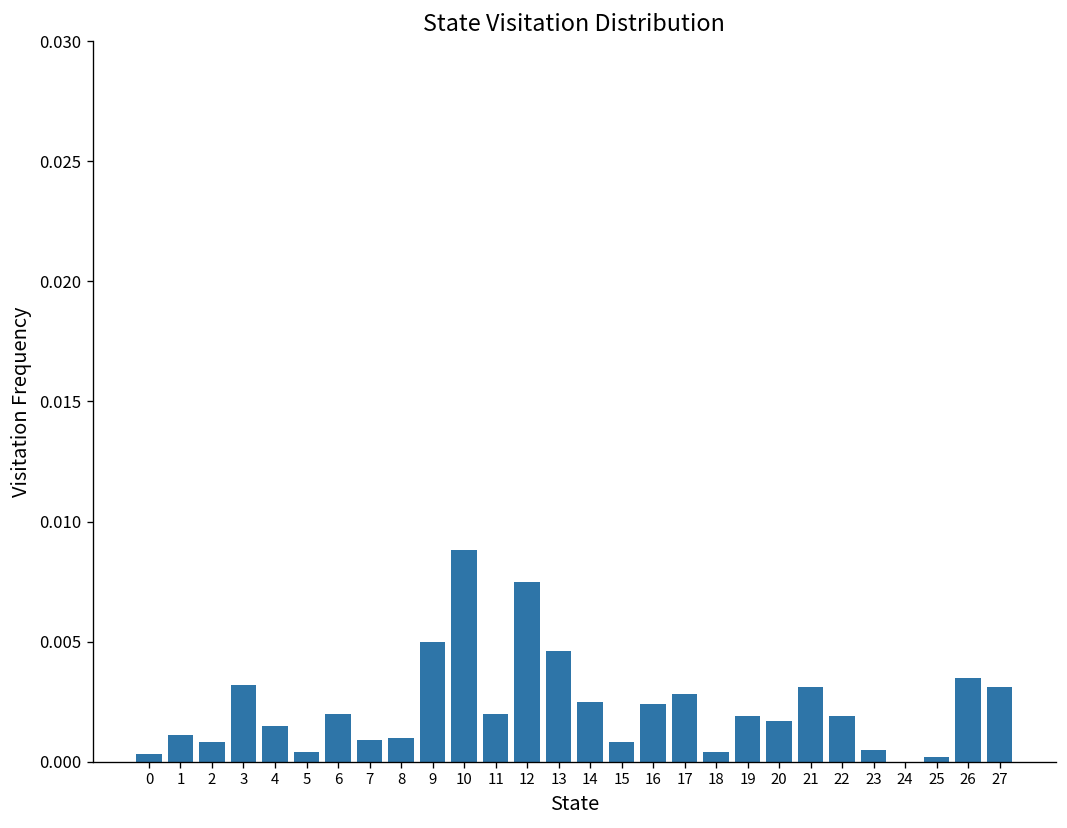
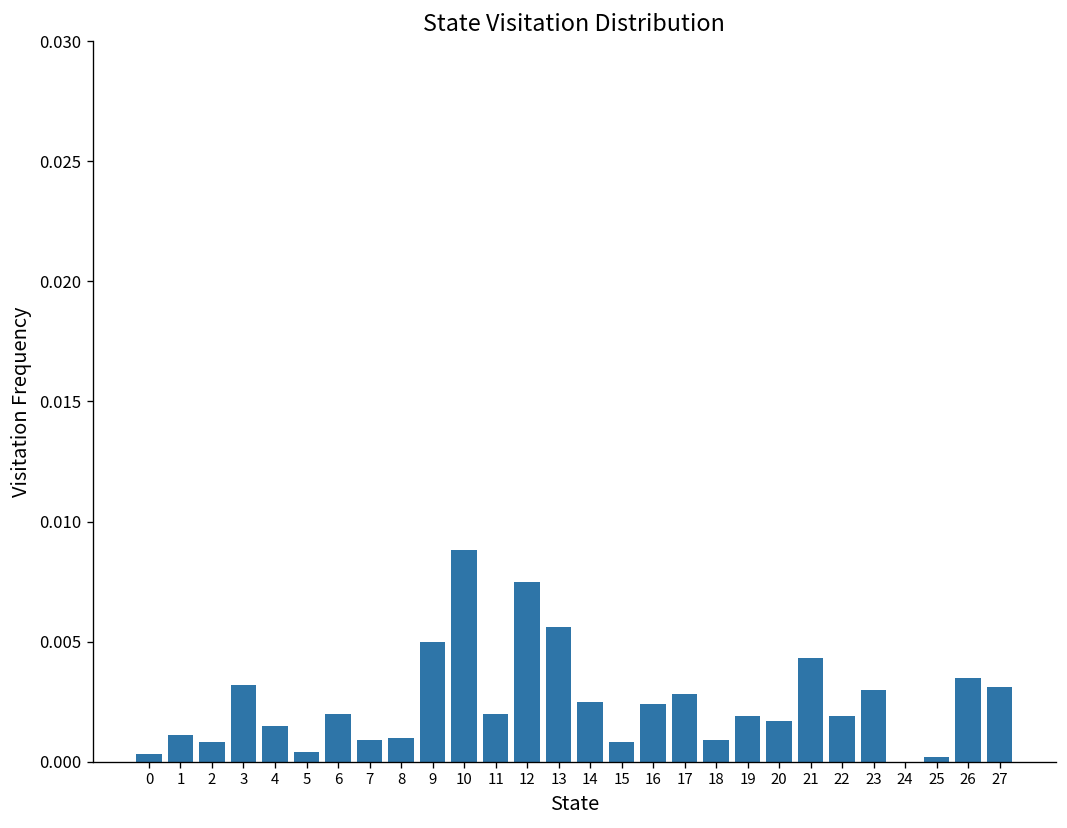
13: 0.0046 -> 0.0056
18: 0.0004 -> 0.0009
21: 0.0031 -> 0.0043
23: 0.0005 -> 0.0030
